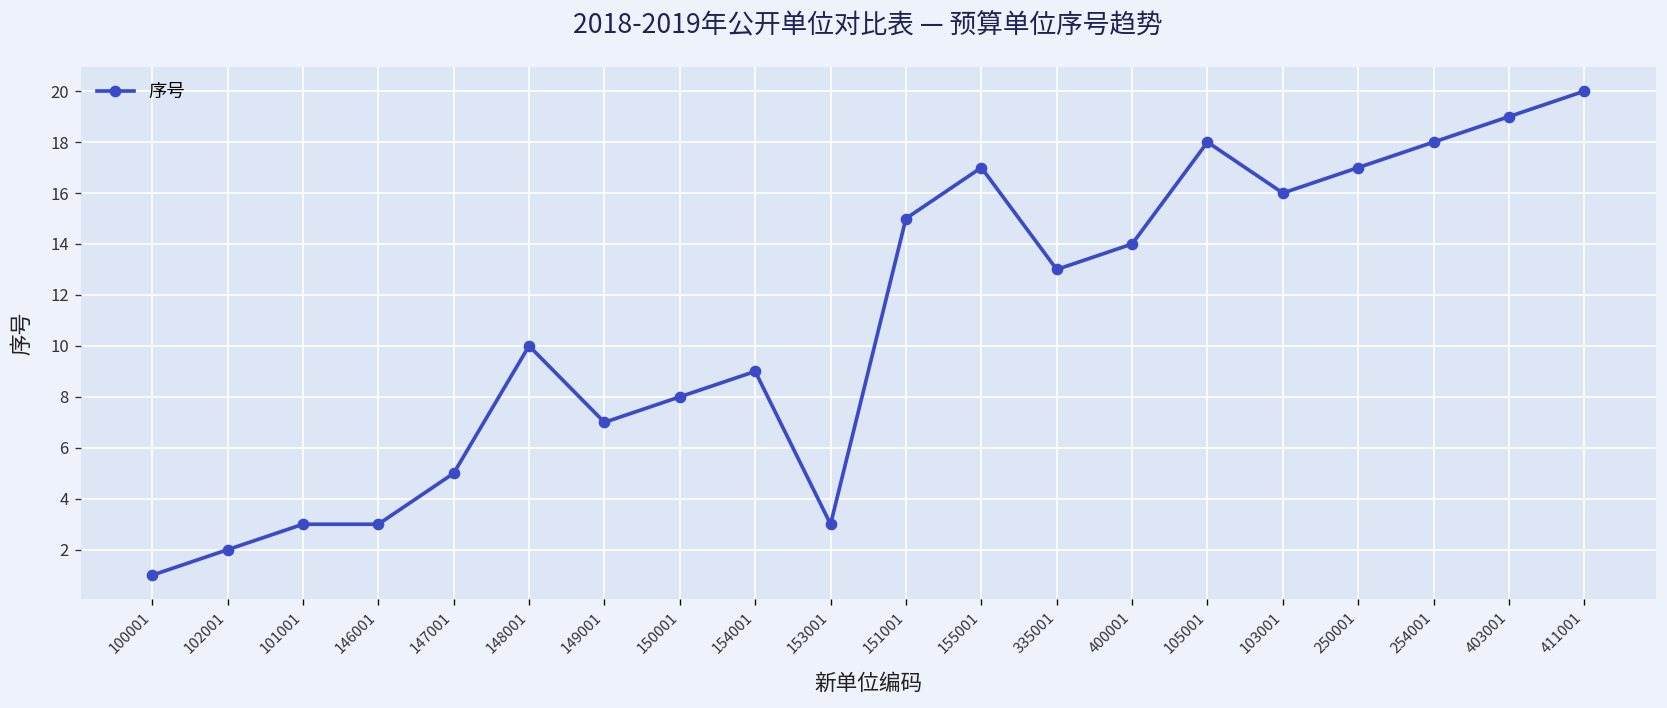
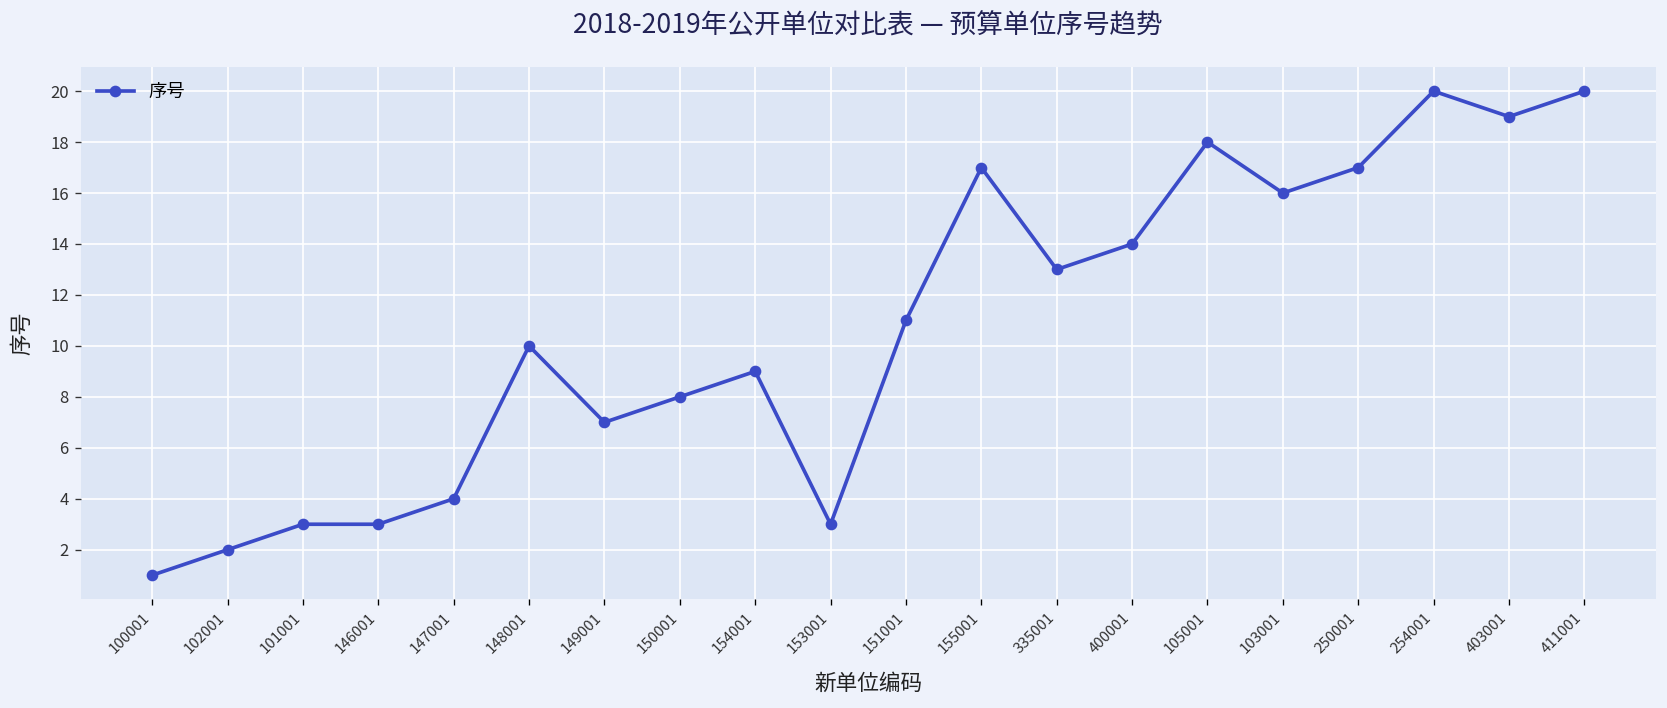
147001: 5 -> 4
151001: 15 -> 11
254001: 18 -> 20
